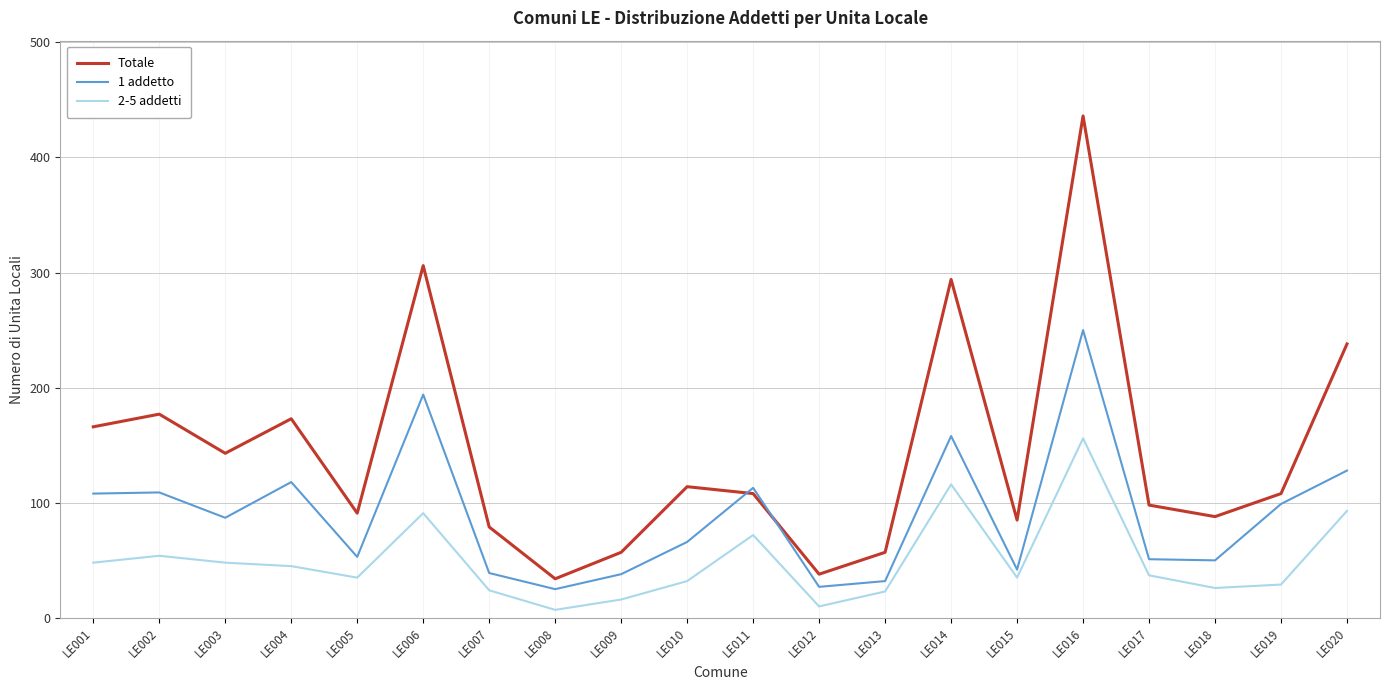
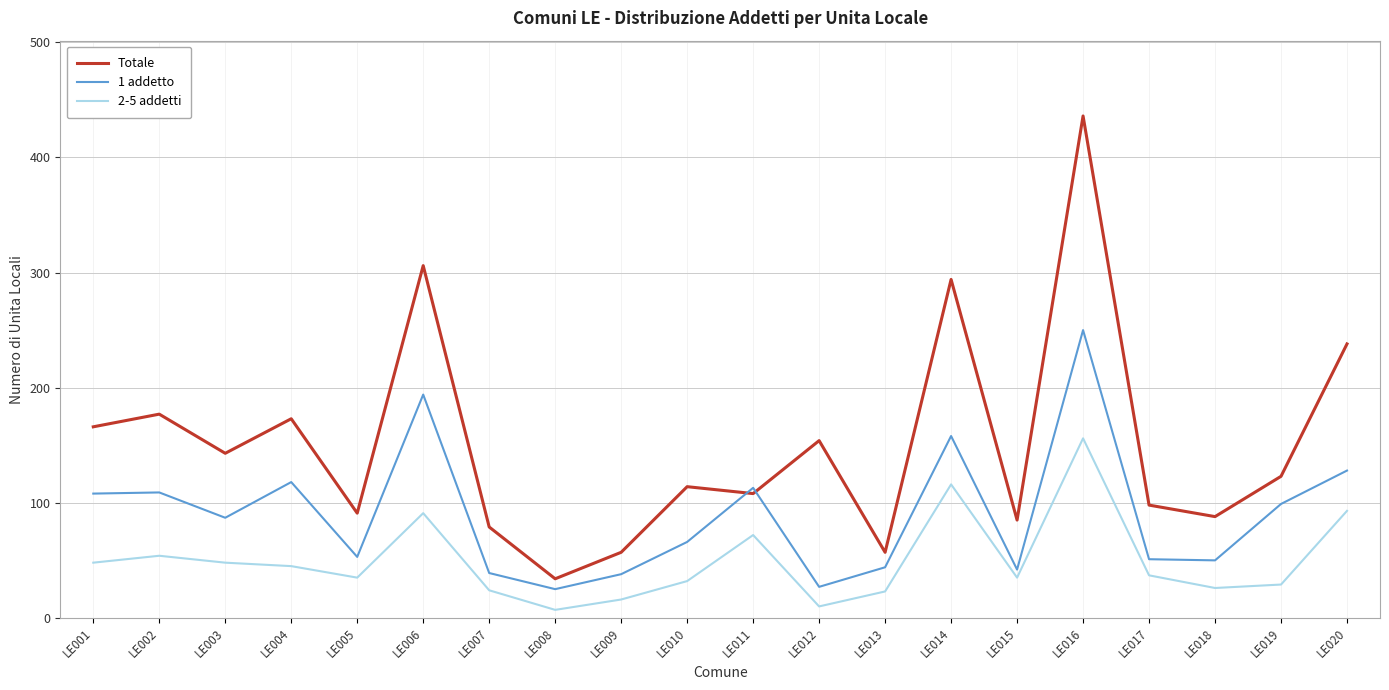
Totale, LE012: 38 -> 154
1 addetto, LE013: 32 -> 44
Totale, LE019: 108 -> 123
